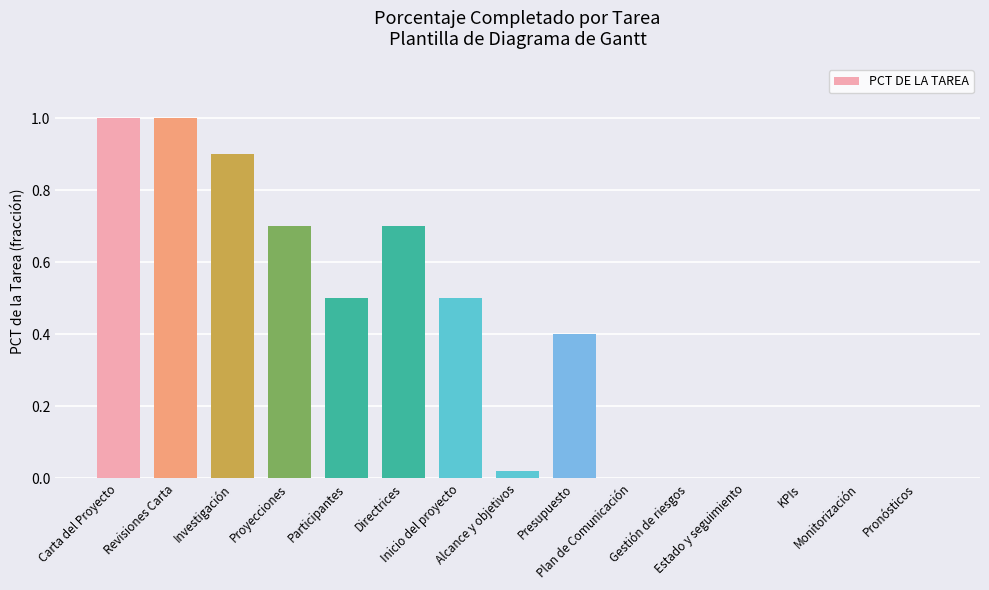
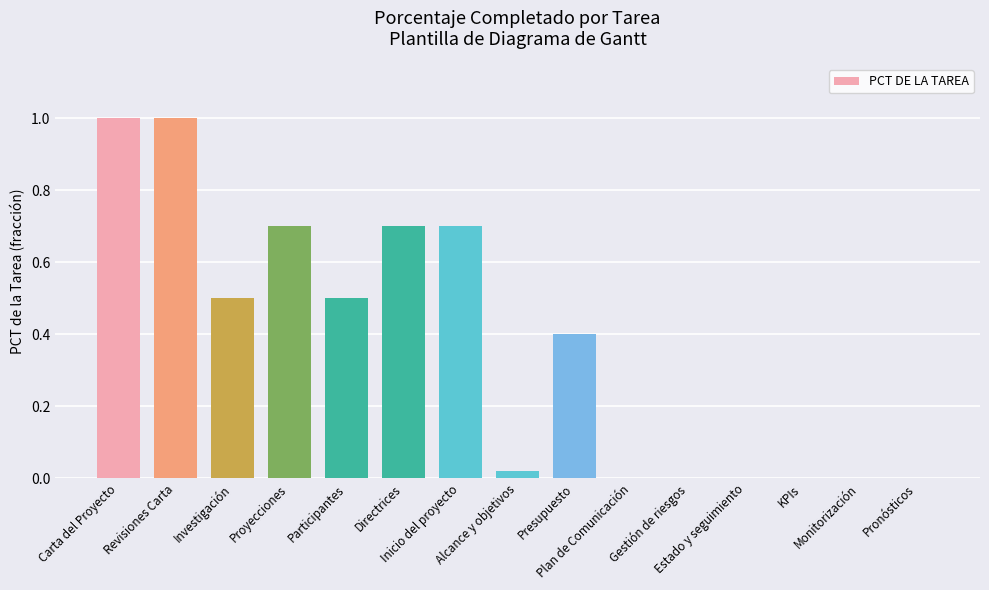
Investigación: 0.9 -> 0.5
Inicio del proyecto: 0.5 -> 0.7
